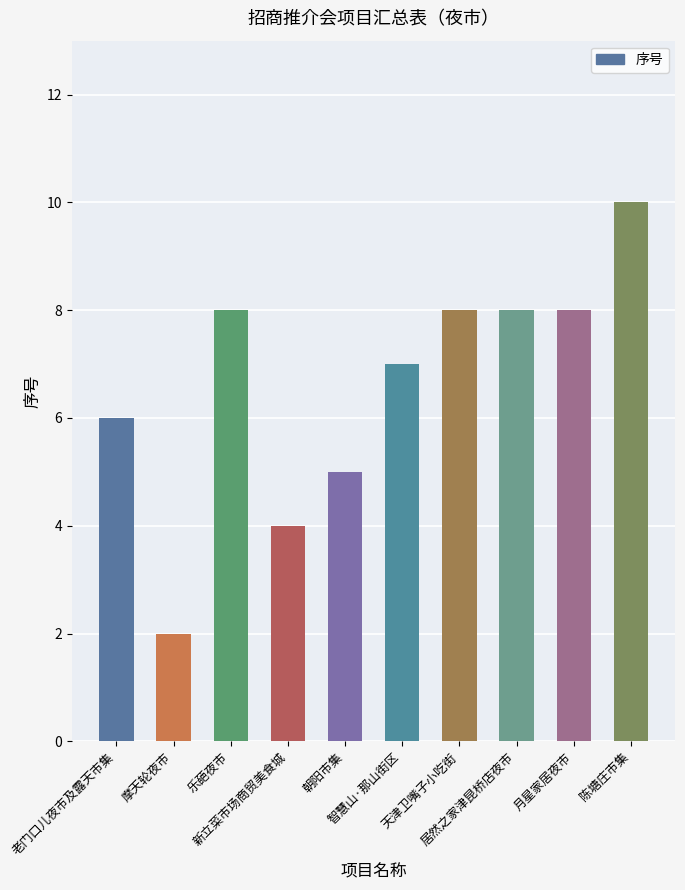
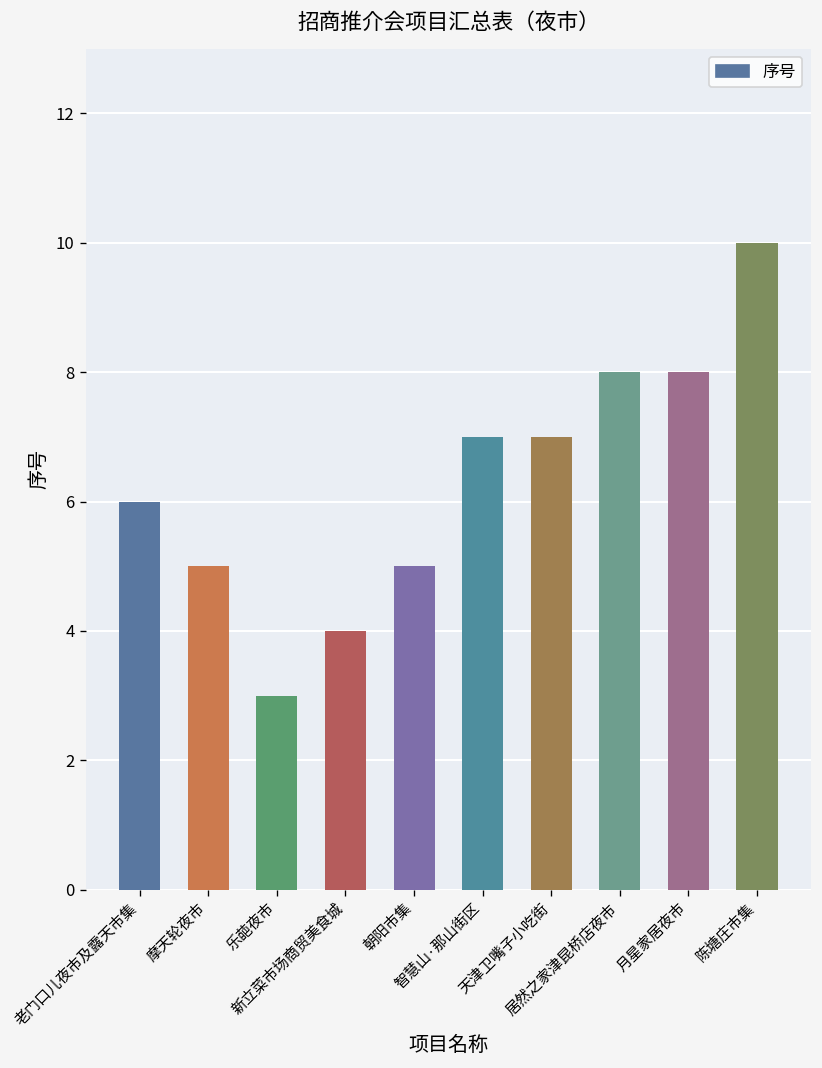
摩天轮夜市: 2 -> 5
乐葩夜市: 8 -> 3
天津卫嘴子小吃街: 8 -> 7
